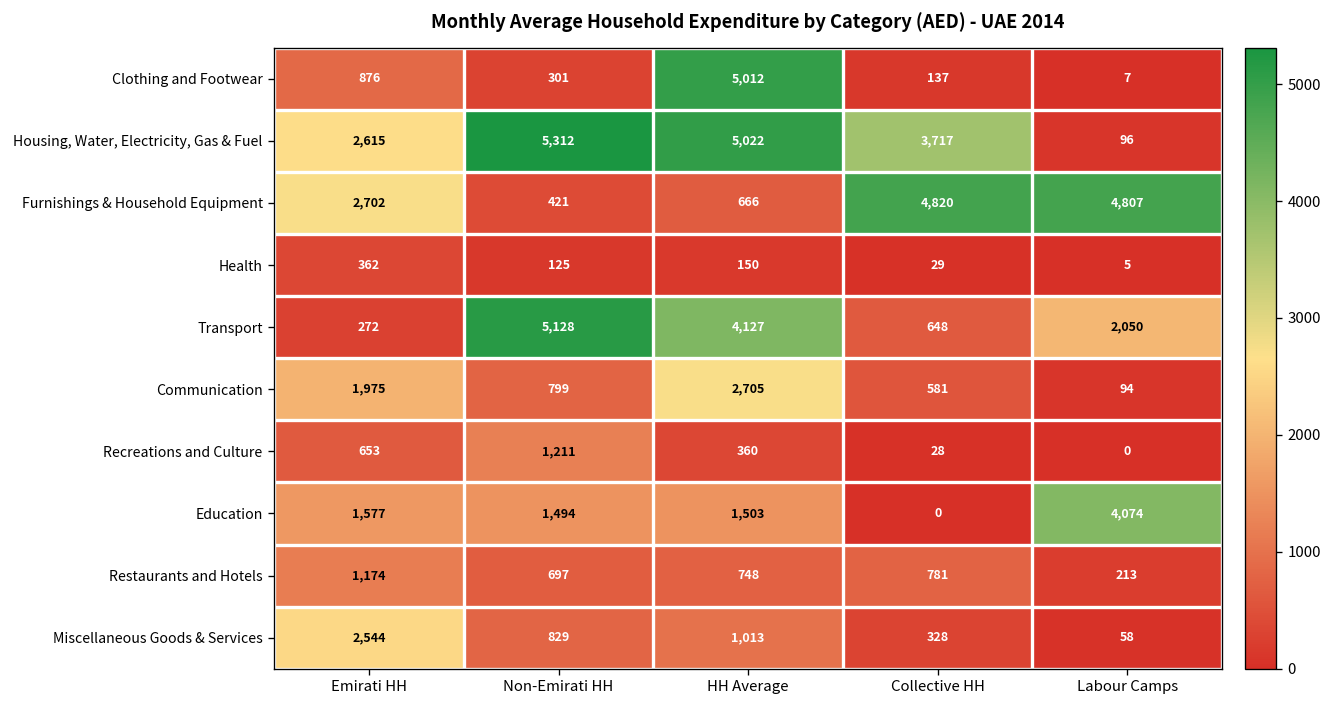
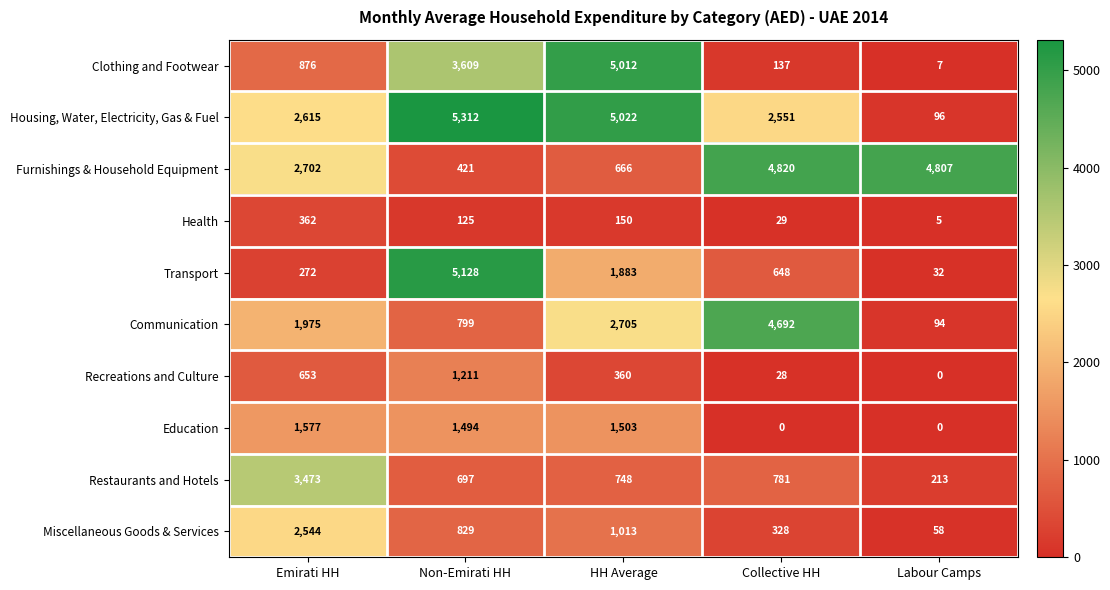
Clothing and Footwear, Non-Emirati HH: 301 -> 3,609
Housing, Water, Electricity, Gas & Fuel, Collective HH: 3,717 -> 2,551
Transport, HH Average: 4,127 -> 1,883
Transport, Labour Camps: 2,050 -> 32
Communication, Collective HH: 581 -> 4,692
Education, Labour Camps: 4,074 -> 0
Restaurants and Hotels, Emirati HH: 1,174 -> 3,473
